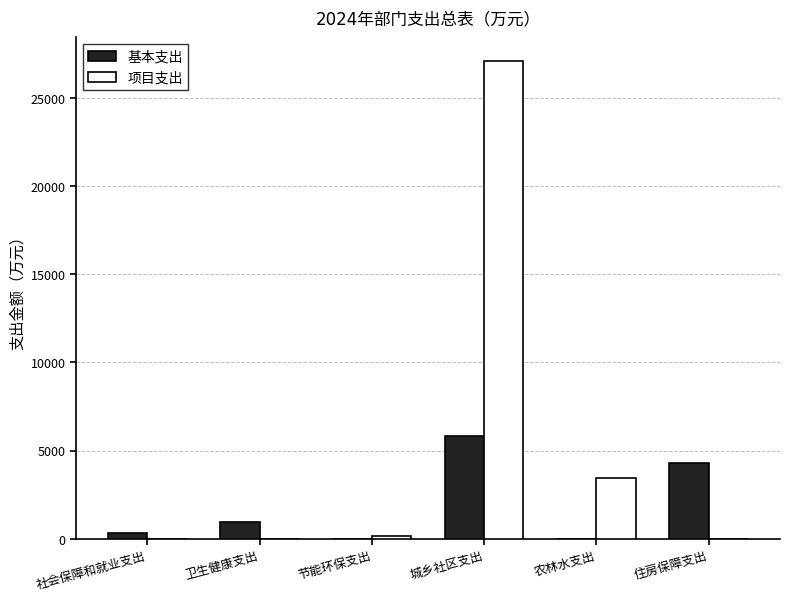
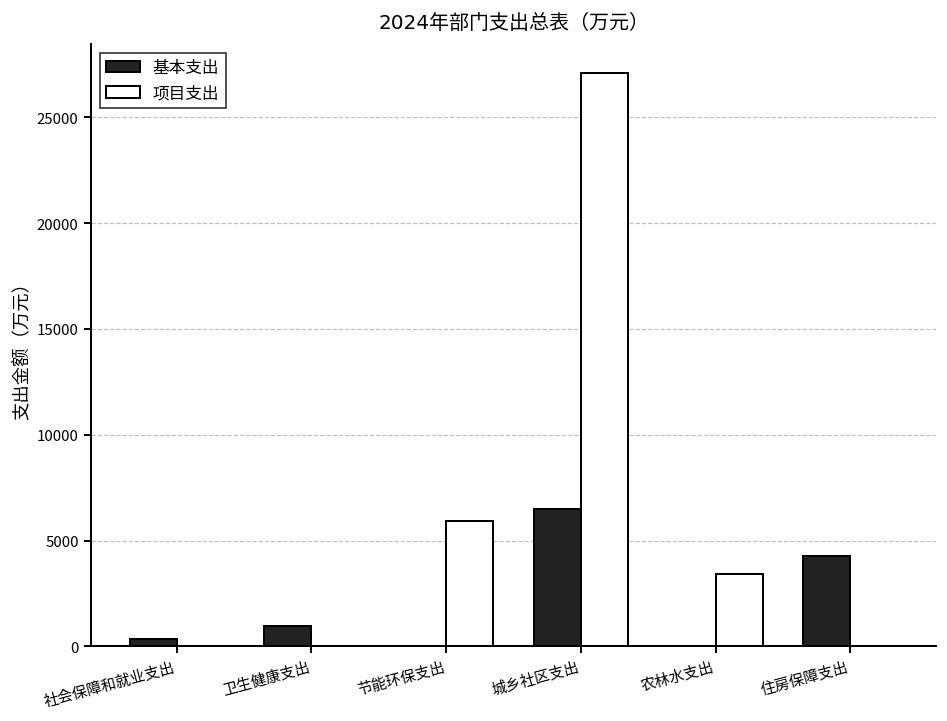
项目支出, 节能环保支出: 200 -> 5900
基本支出, 城乡社区支出: 5800 -> 6500
